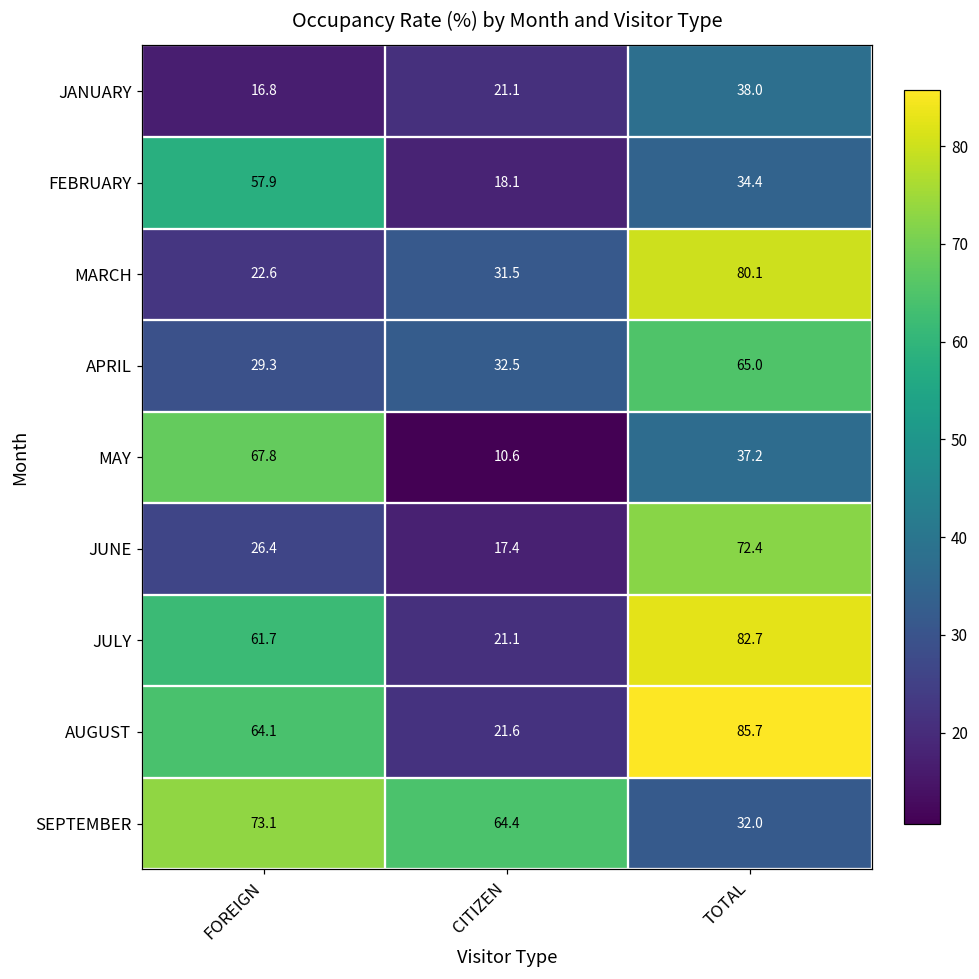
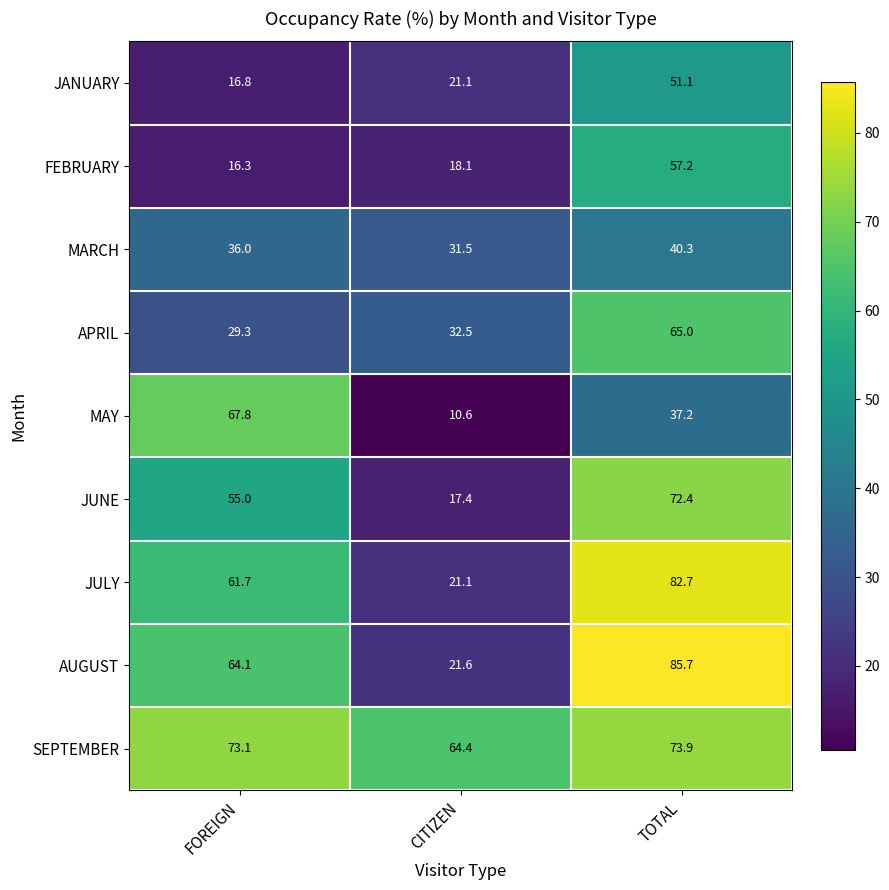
JANUARY, TOTAL: 38.0 -> 51.1
FEBRUARY, FOREIGN: 57.9 -> 16.3
FEBRUARY, TOTAL: 34.4 -> 57.2
MARCH, FOREIGN: 22.6 -> 36.0
MARCH, TOTAL: 80.1 -> 40.3
JUNE, FOREIGN: 26.4 -> 55.0
SEPTEMBER, TOTAL: 32.0 -> 73.9
